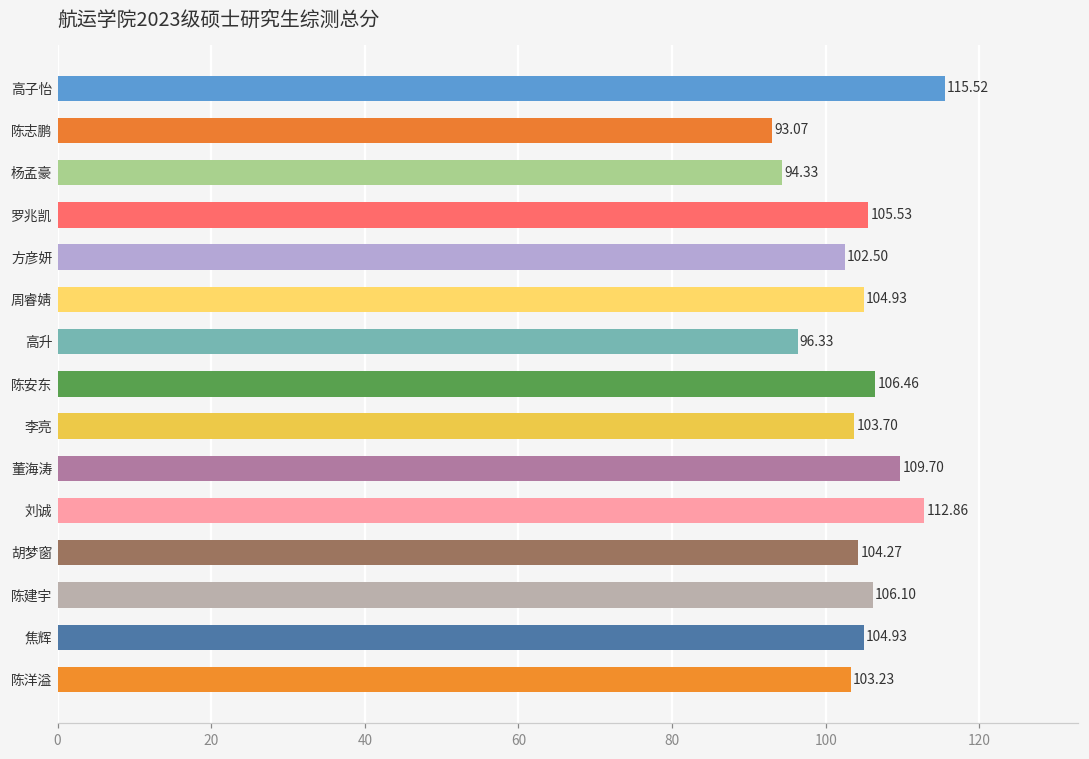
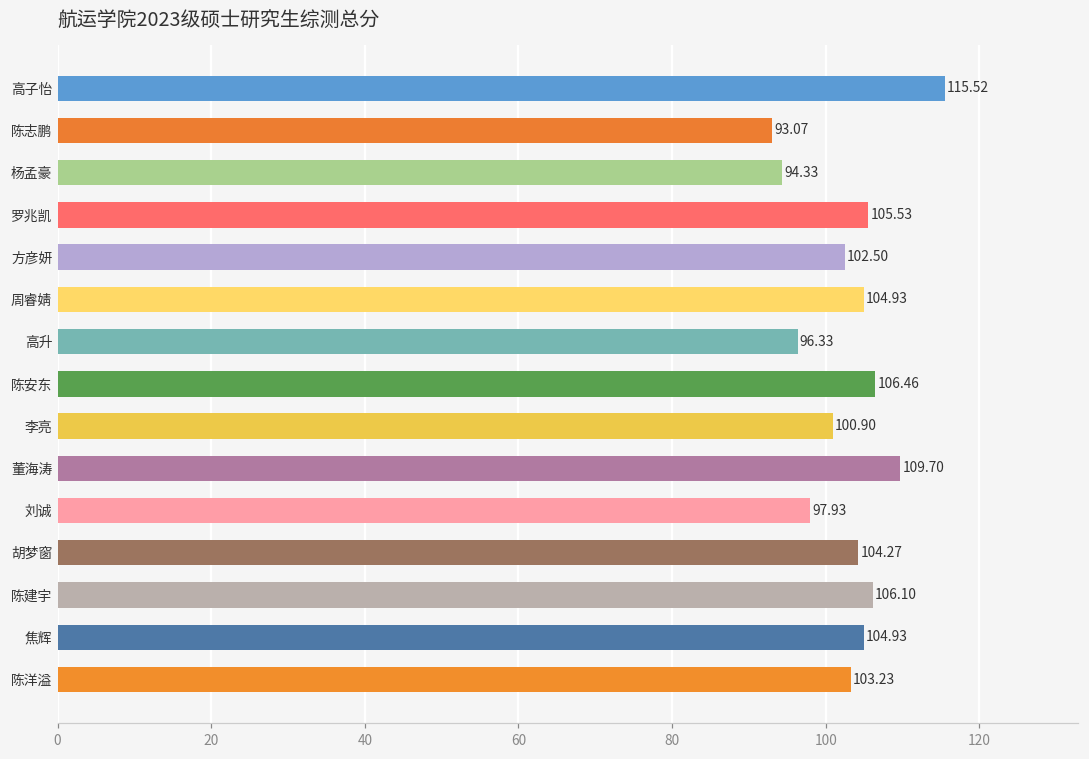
李亮: 103.70 -> 100.90
刘诚: 112.86 -> 97.93
